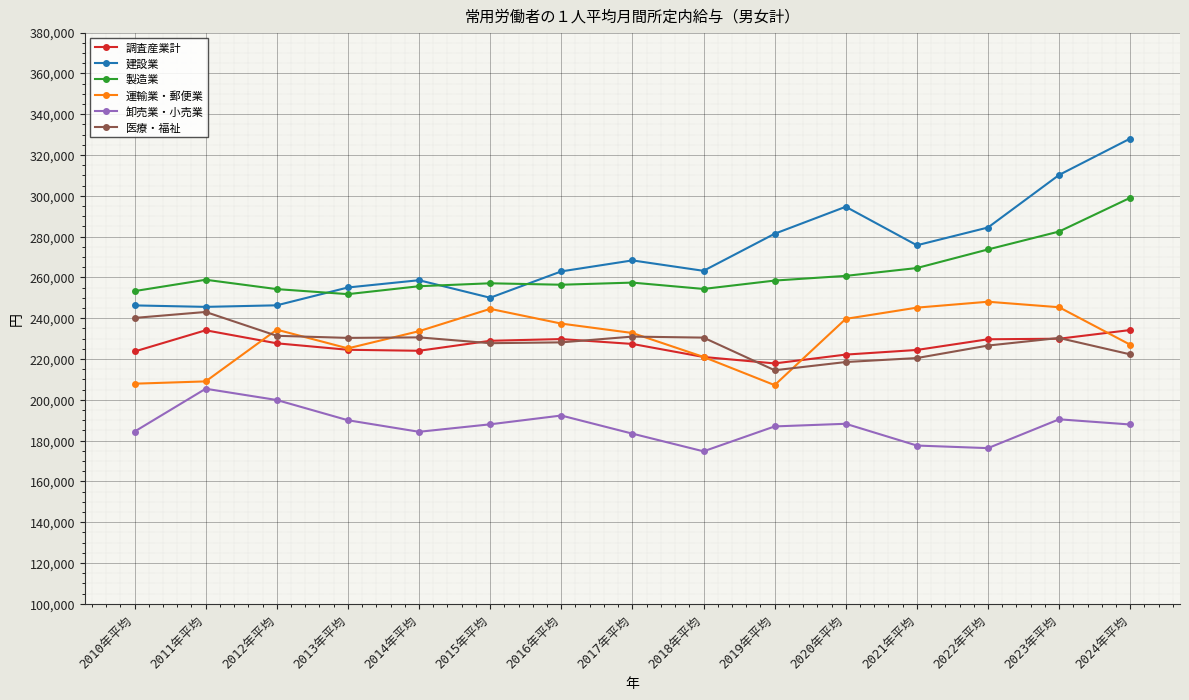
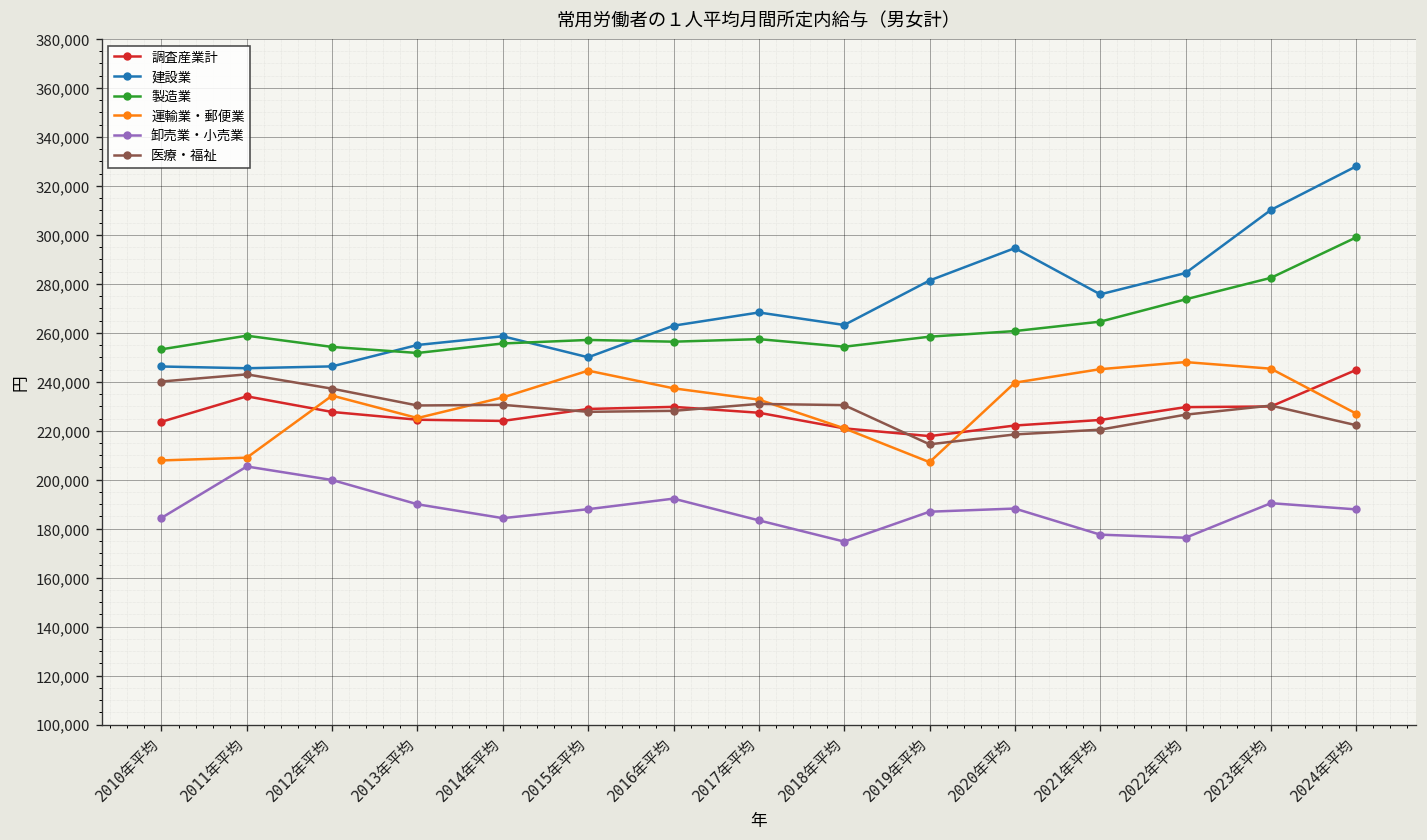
医療・福祉, 2012年平均: 231,000 -> 237,000
調査産業計, 2024年平均: 234,000 -> 245,000
